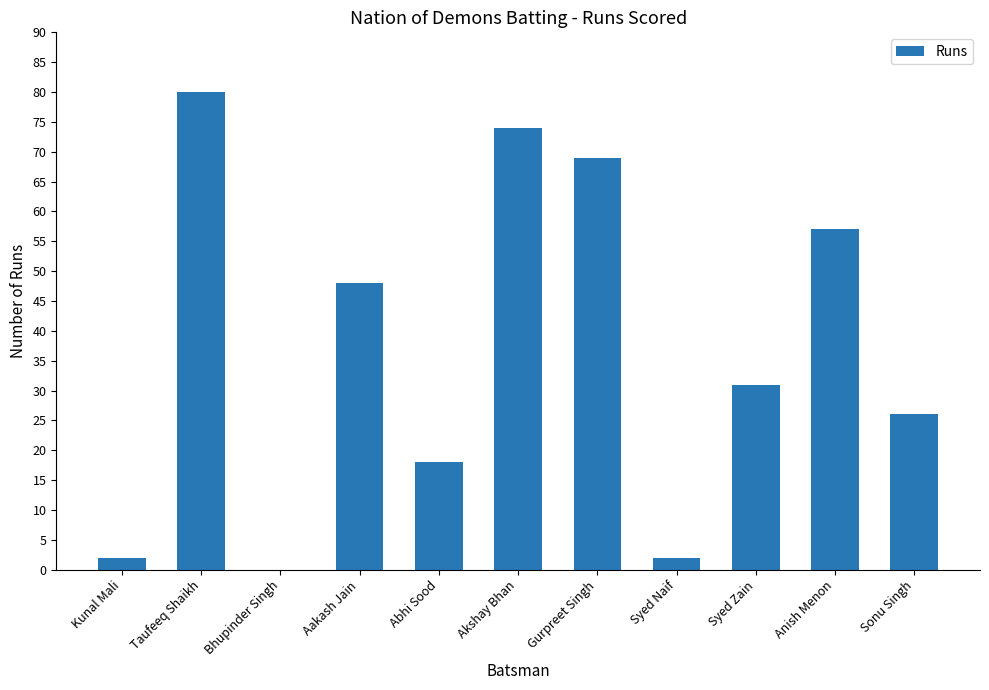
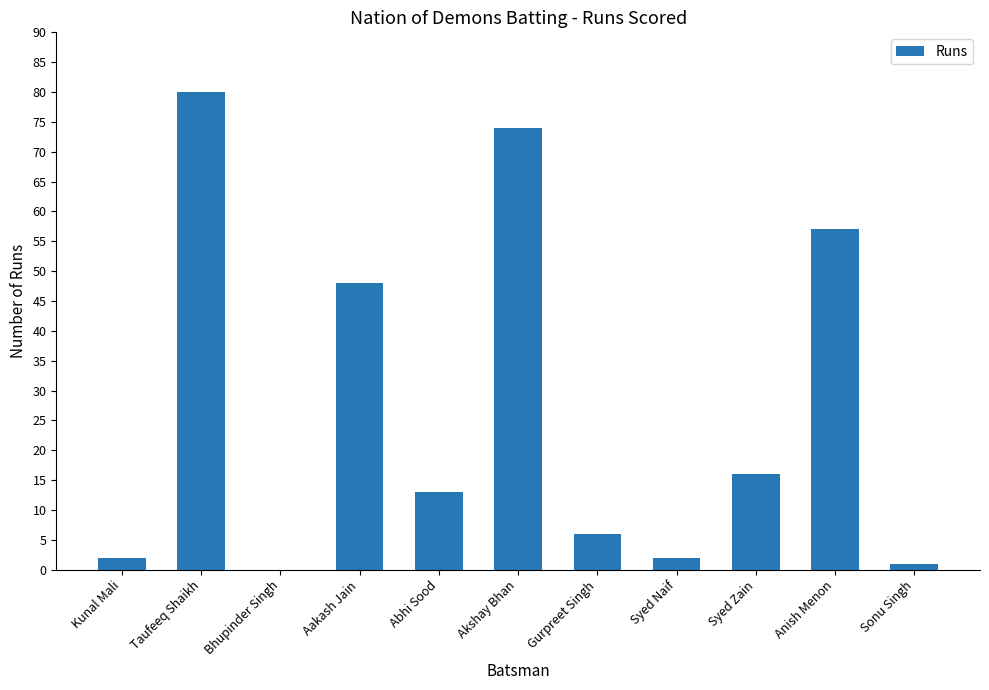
Abhi Sood: 18 -> 13
Gurpreet Singh: 69 -> 6
Syed Zain: 31 -> 16
Sonu Singh: 26 -> 1
